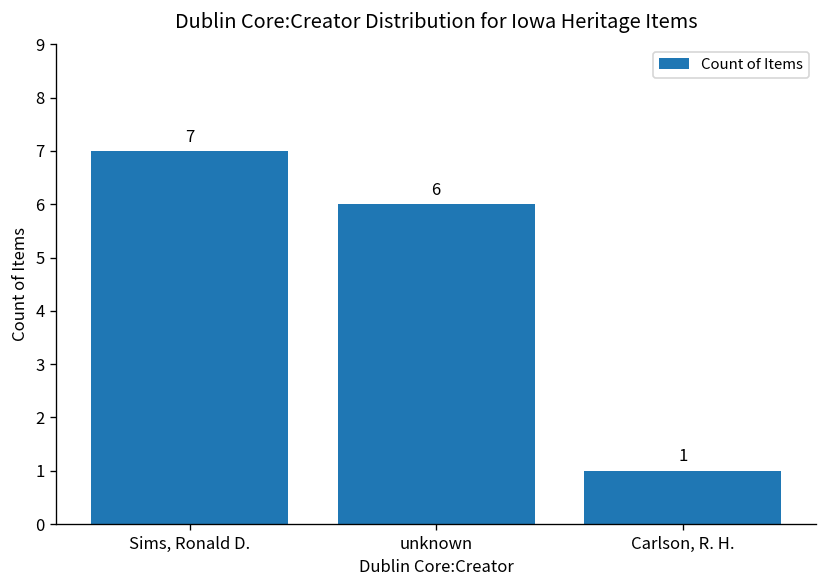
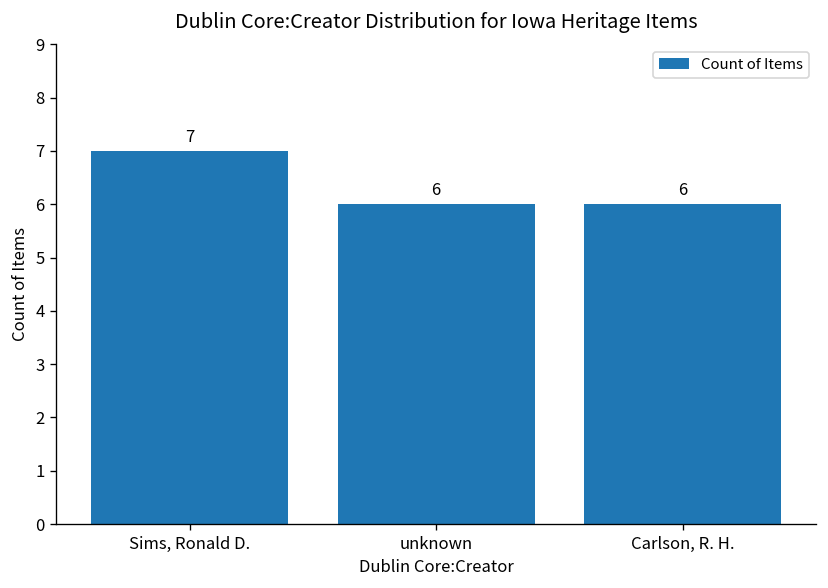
Carlson, R. H.: 1 -> 6
